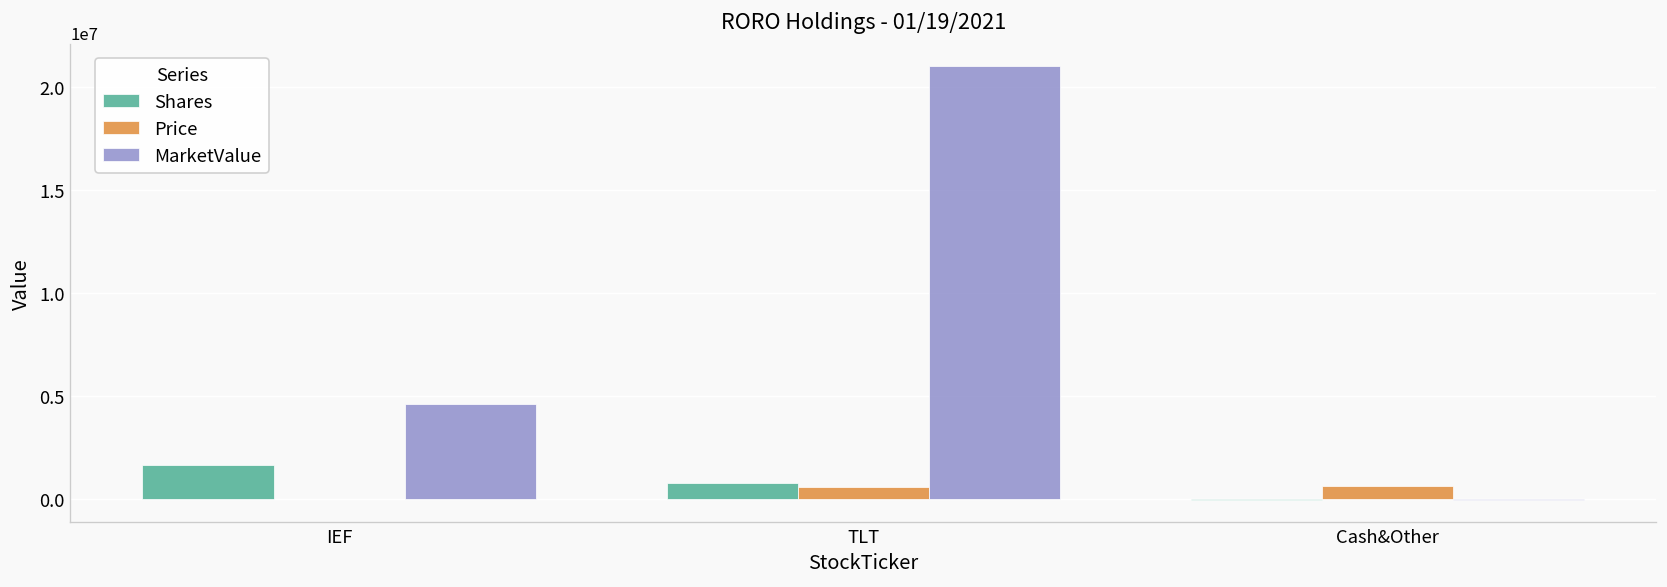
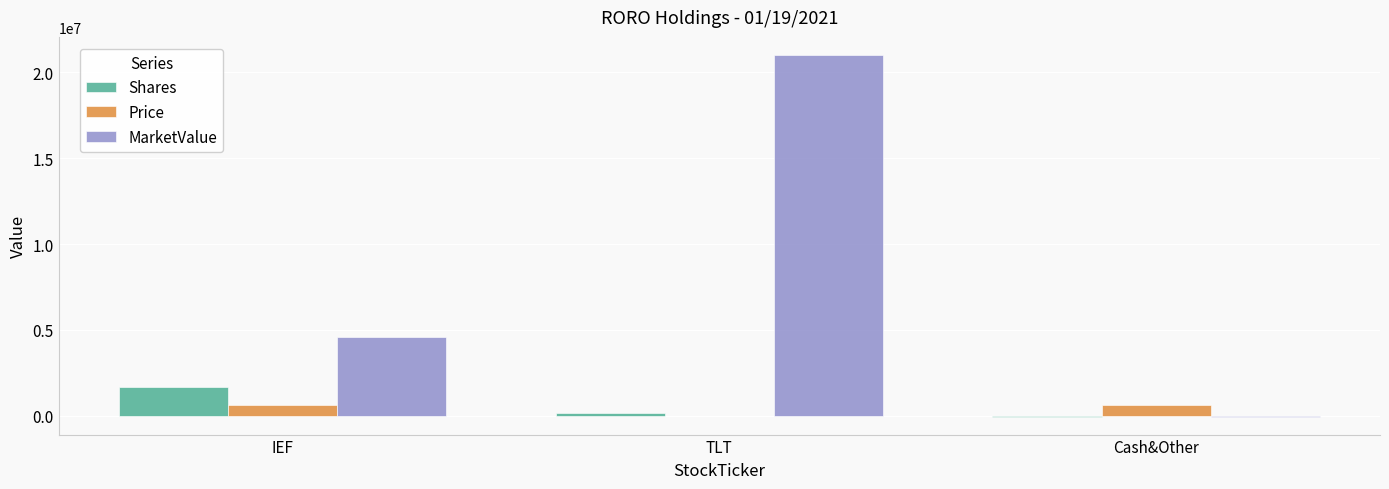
Price, IEF: 0 -> 600000
Shares, TLT: 800000 -> 100000
Price, TLT: 600000 -> 0
